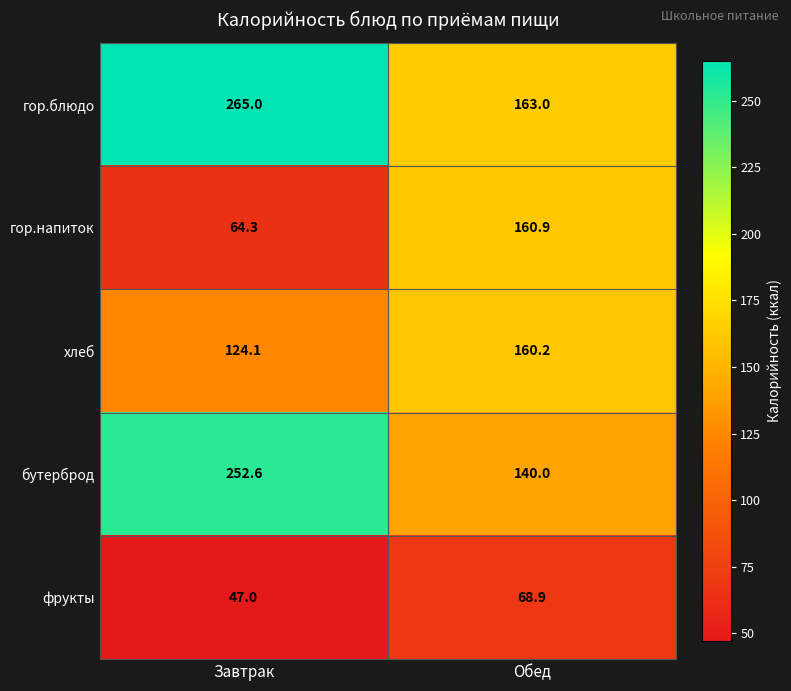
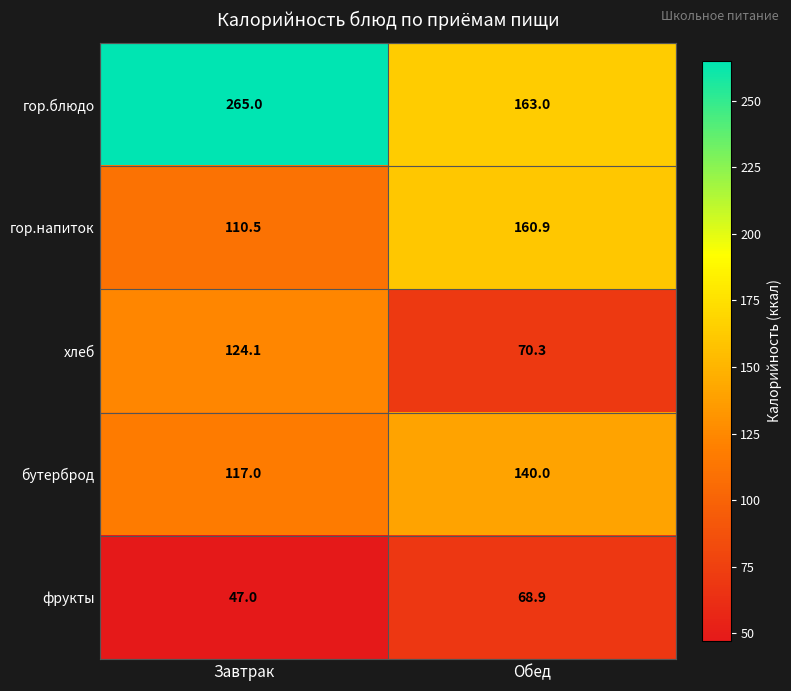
гор.напиток, Завтрак: 64.3 -> 110.5
хлеб, Обед: 160.2 -> 70.3
бутерброд, Завтрак: 252.6 -> 117.0
